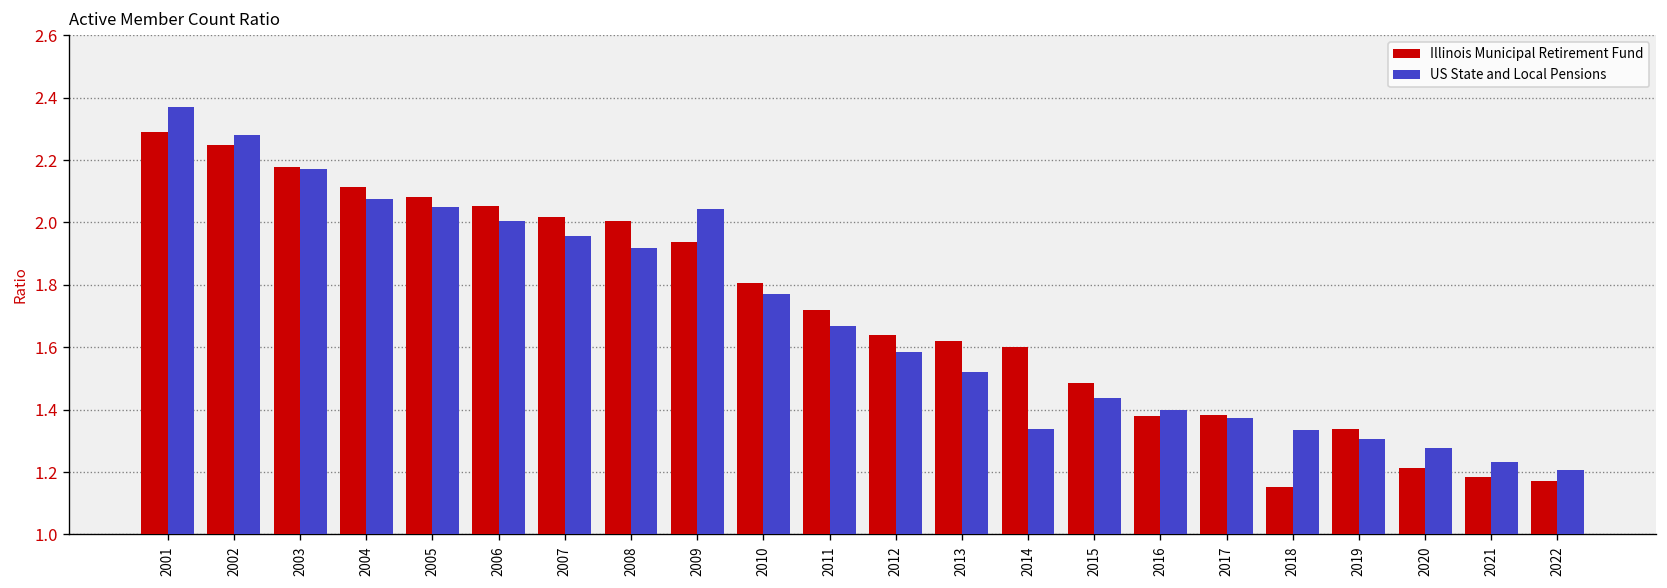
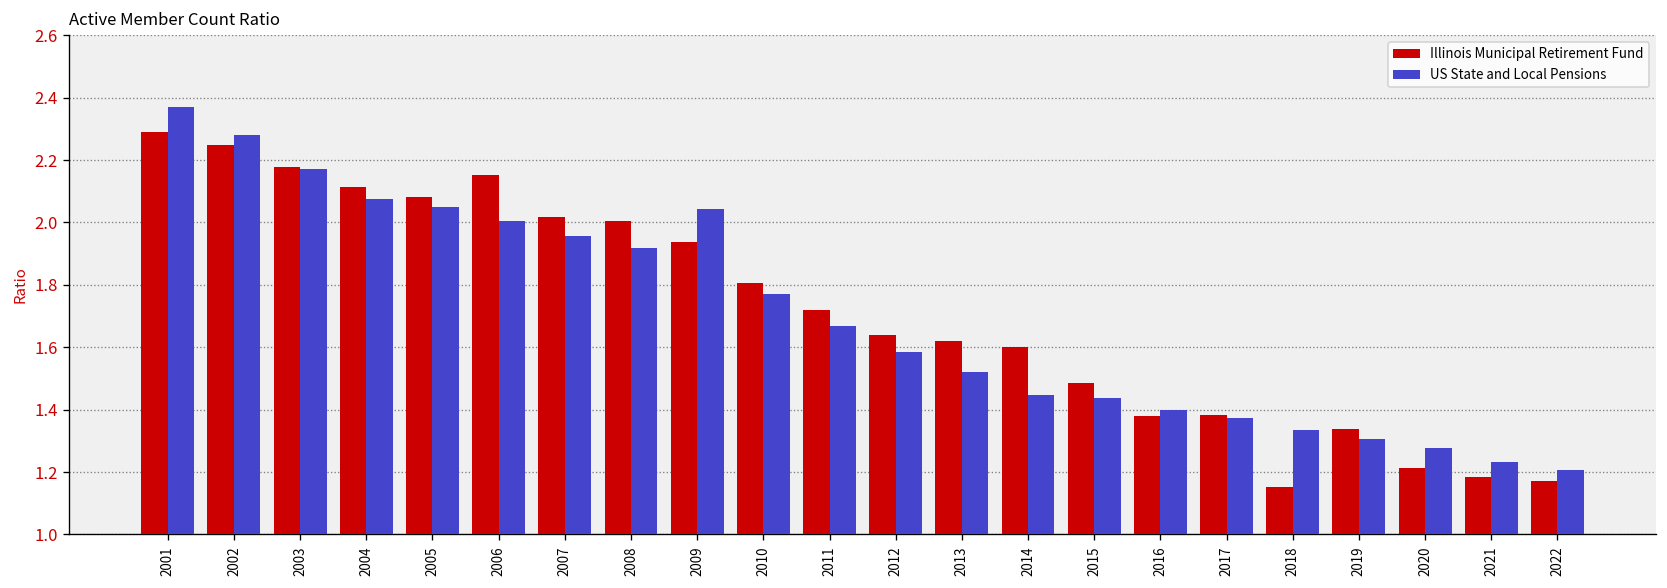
Illinois Municipal Retirement Fund, 2006: 2.05 -> 2.15
US State and Local Pensions, 2014: 1.34 -> 1.45
